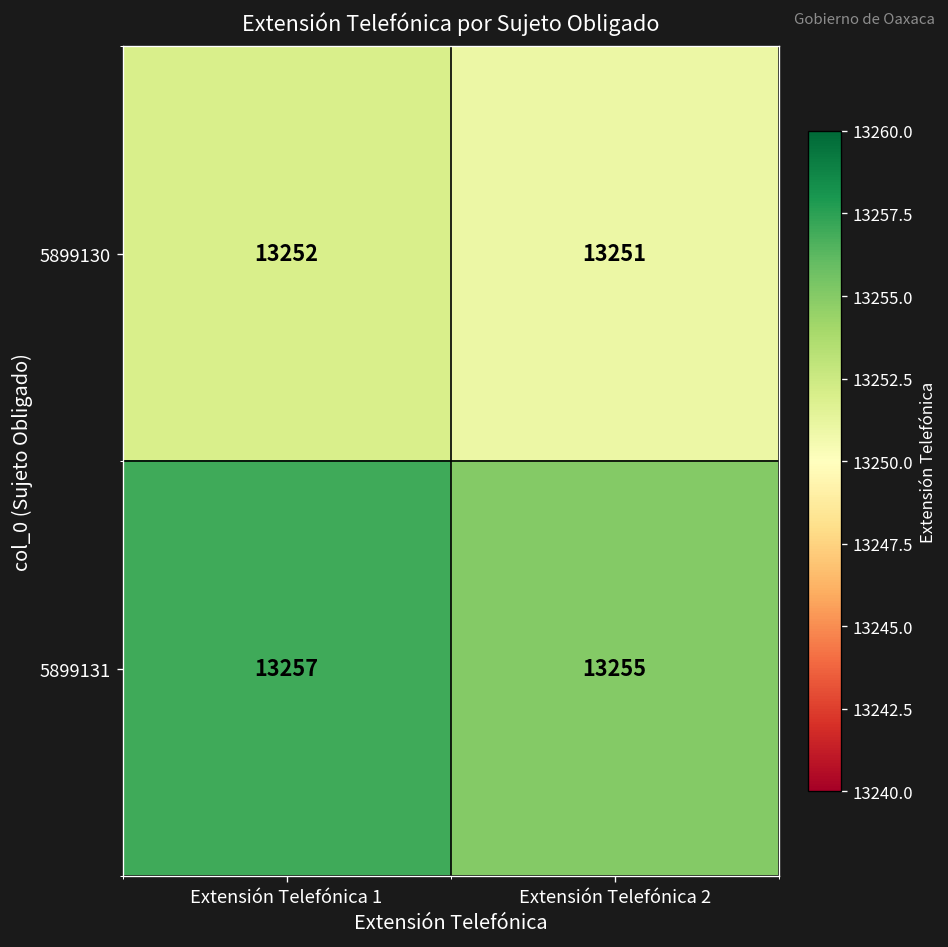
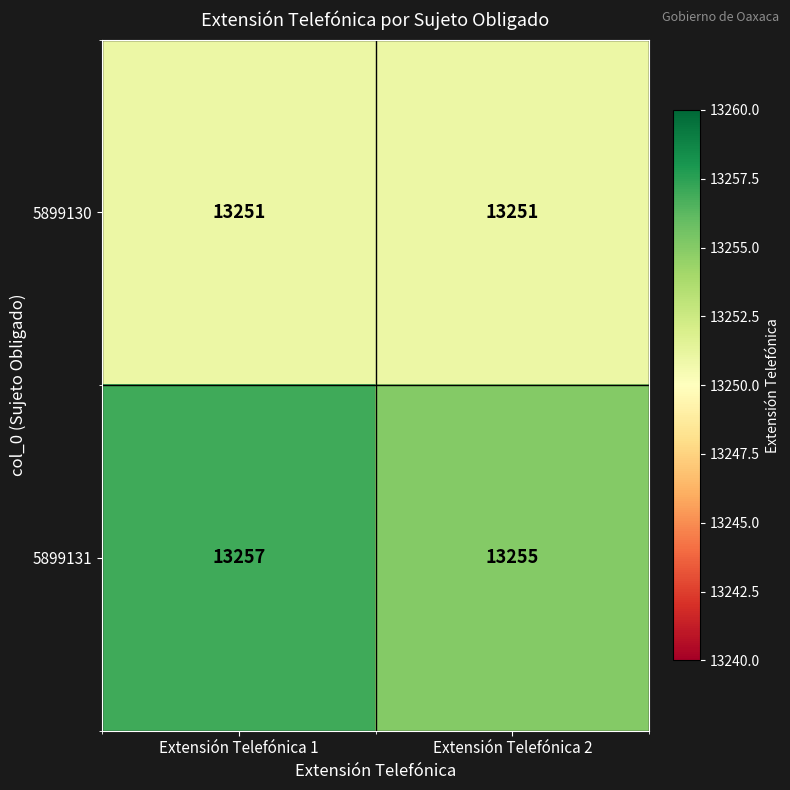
5899130, Extensión Telefónica 1: 13252 -> 13251
